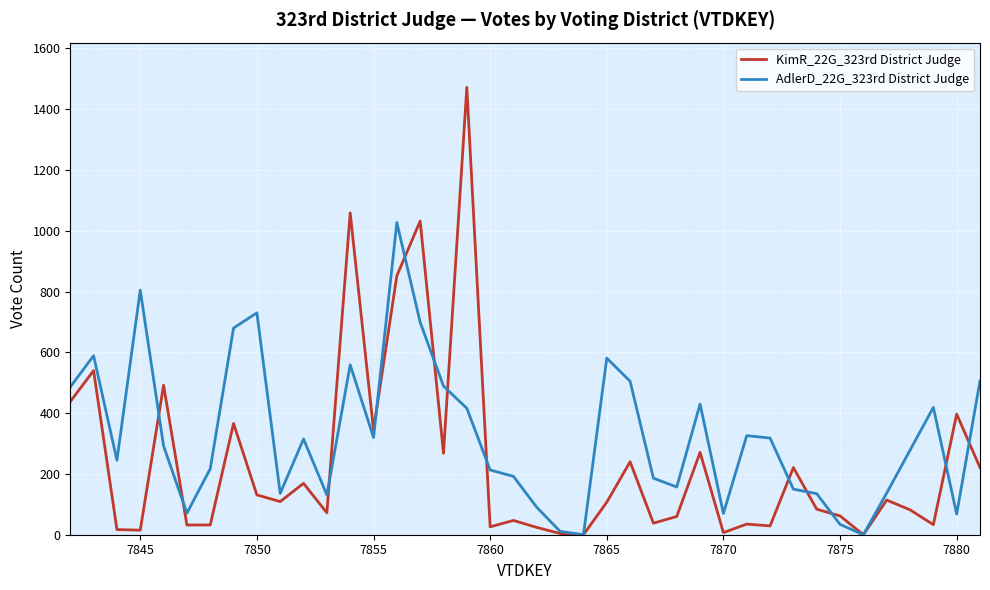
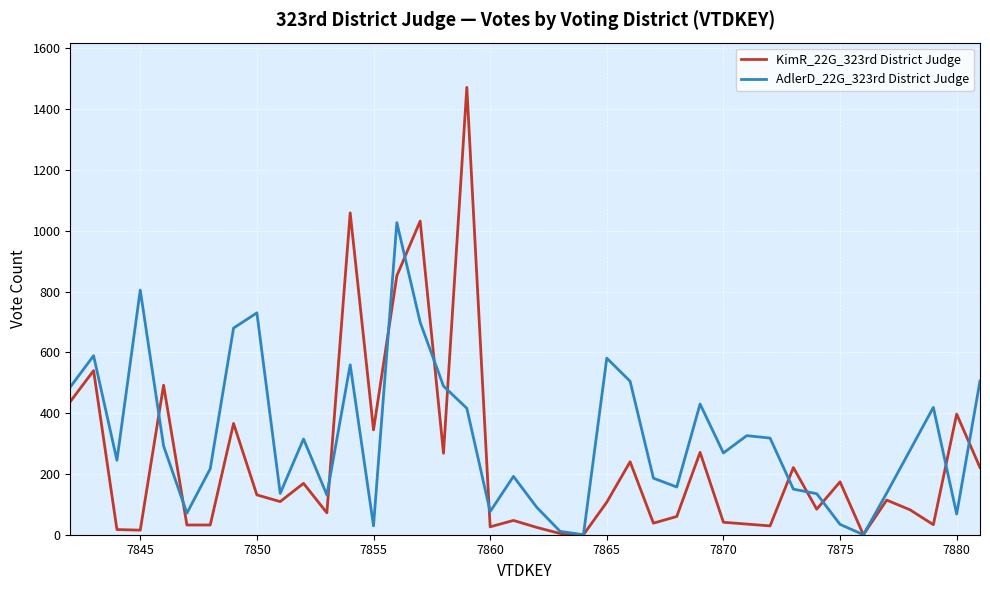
AdlerD_22G_323rd District Judge, 7855: 320 -> 30
AdlerD_22G_323rd District Judge, 7860: 210 -> 80
KimR_22G_323rd District Judge, 7870: 10 -> 40
AdlerD_22G_323rd District Judge, 7870: 70 -> 270
KimR_22G_323rd District Judge, 7875: 60 -> 170
